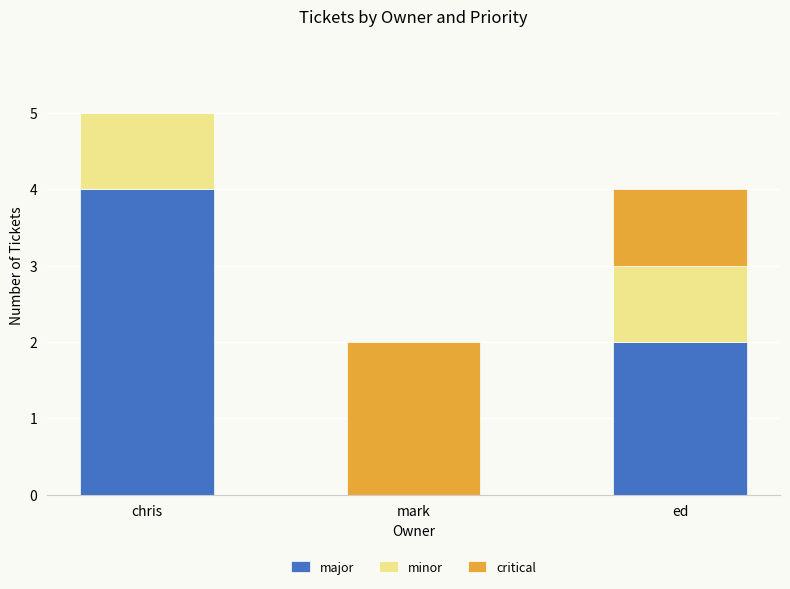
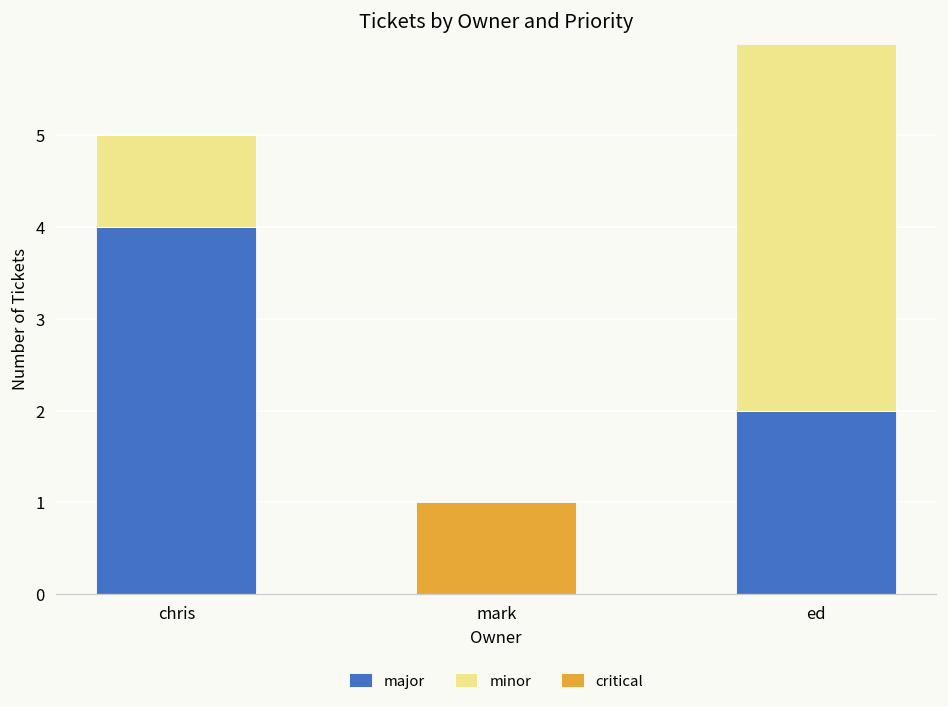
critical, mark: 2 -> 1
minor, ed: 1 -> 4
